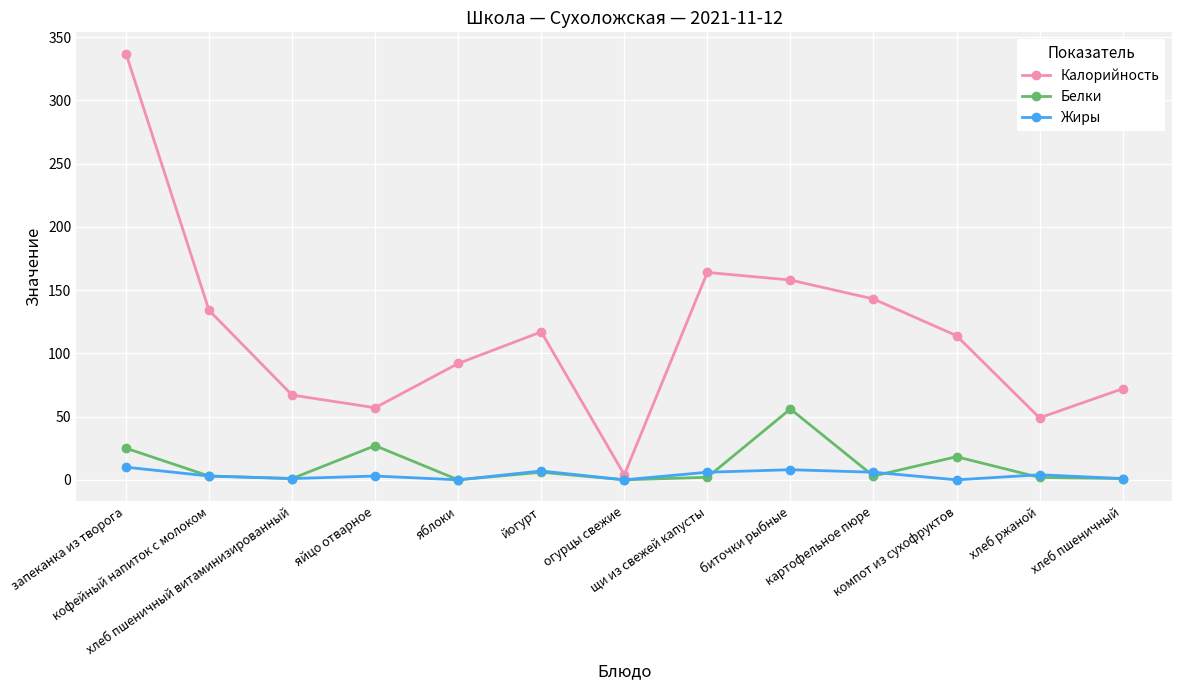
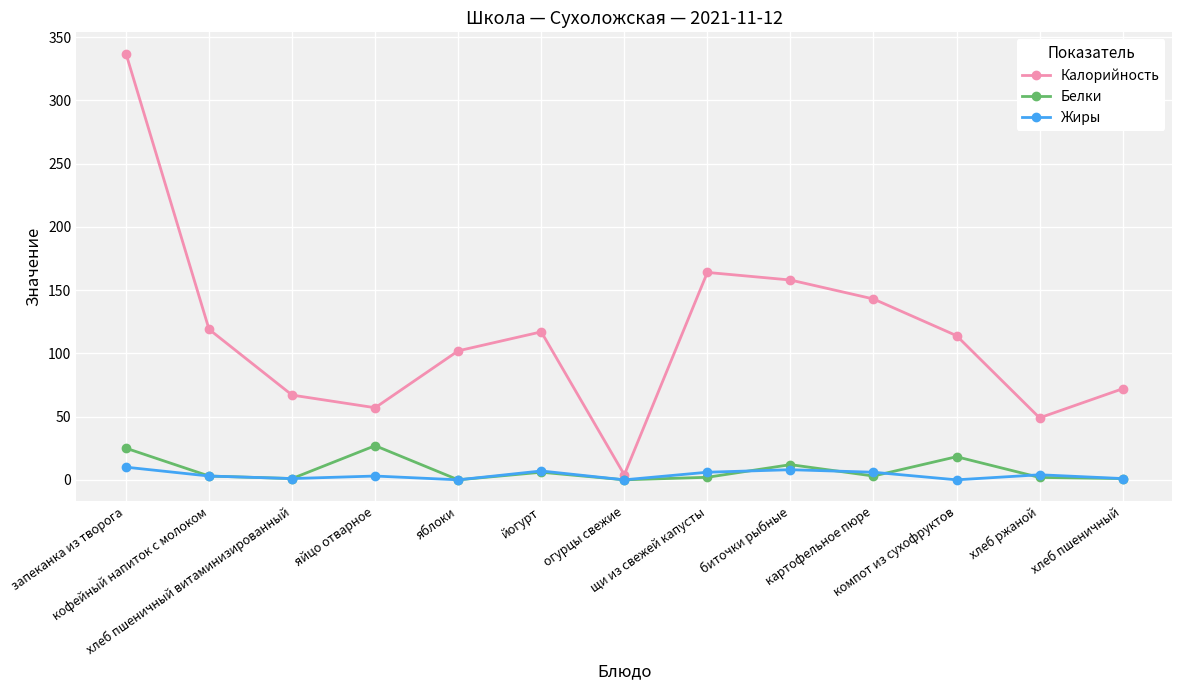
Калорийность, кофейный напиток с молоком: 134 -> 119
Калорийность, яблоки: 92 -> 102
Белки, биточки рыбные: 56 -> 12
